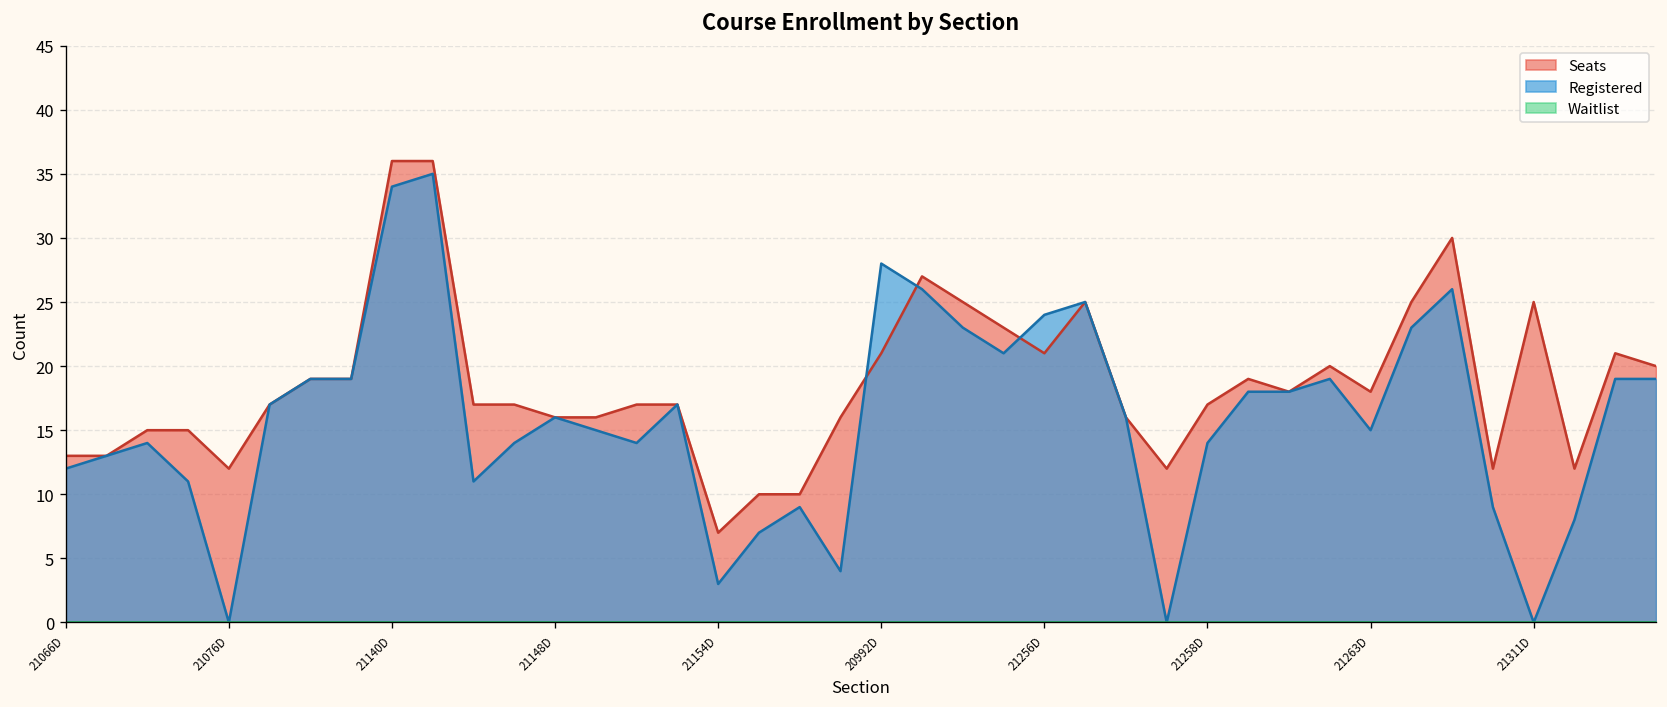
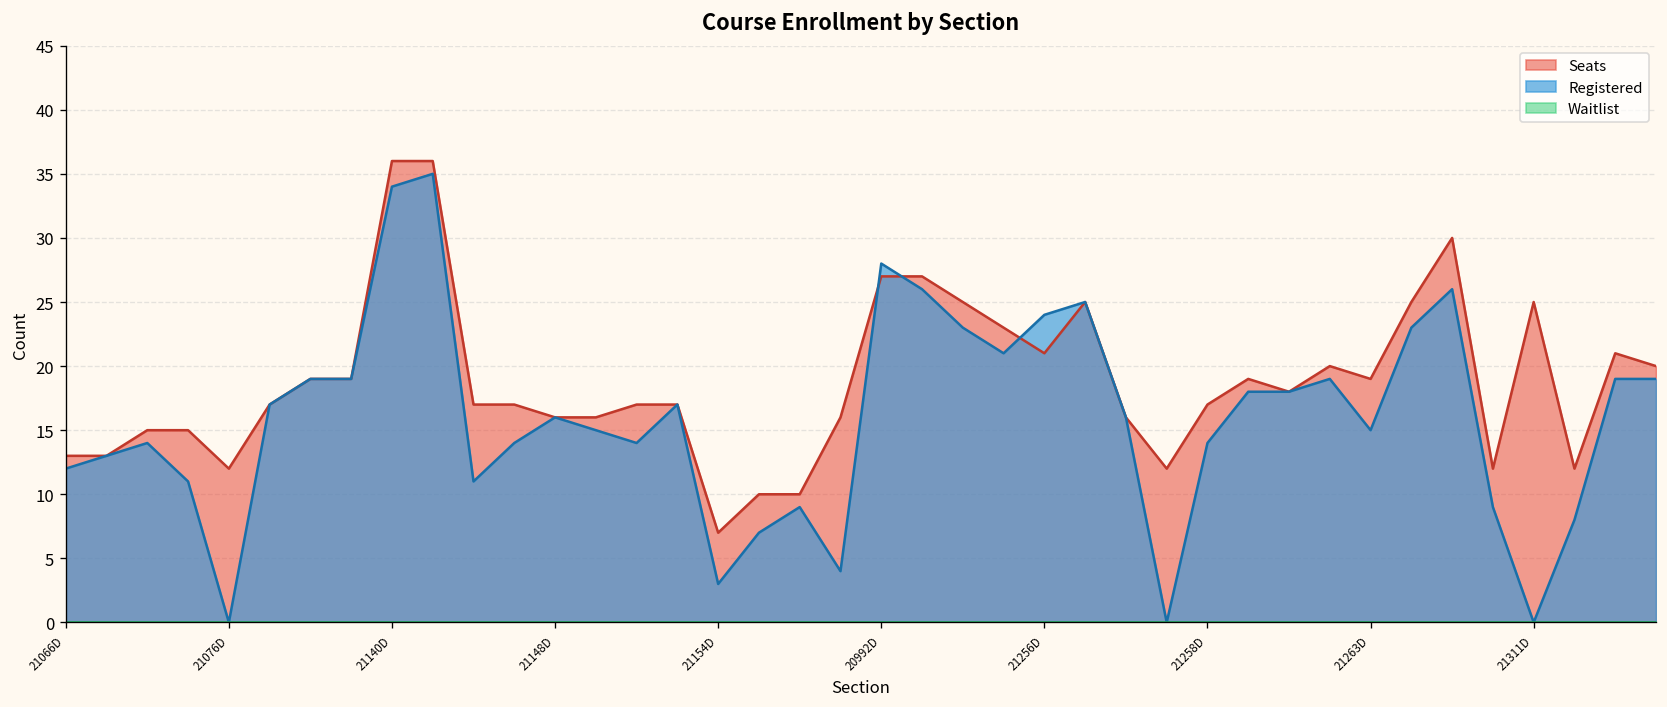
Seats, 20992D: 21 -> 27
Seats, 21263D: 18 -> 19
